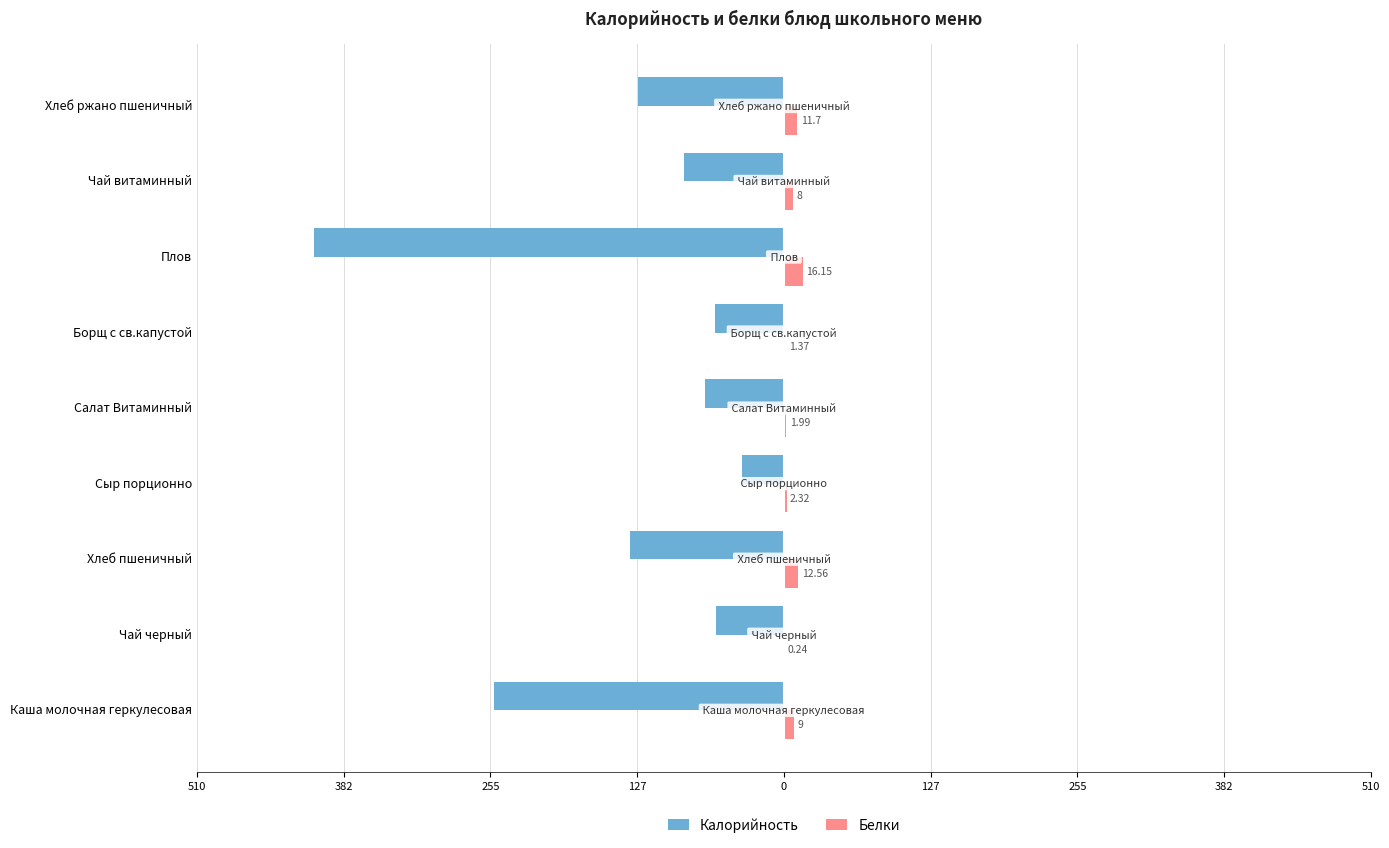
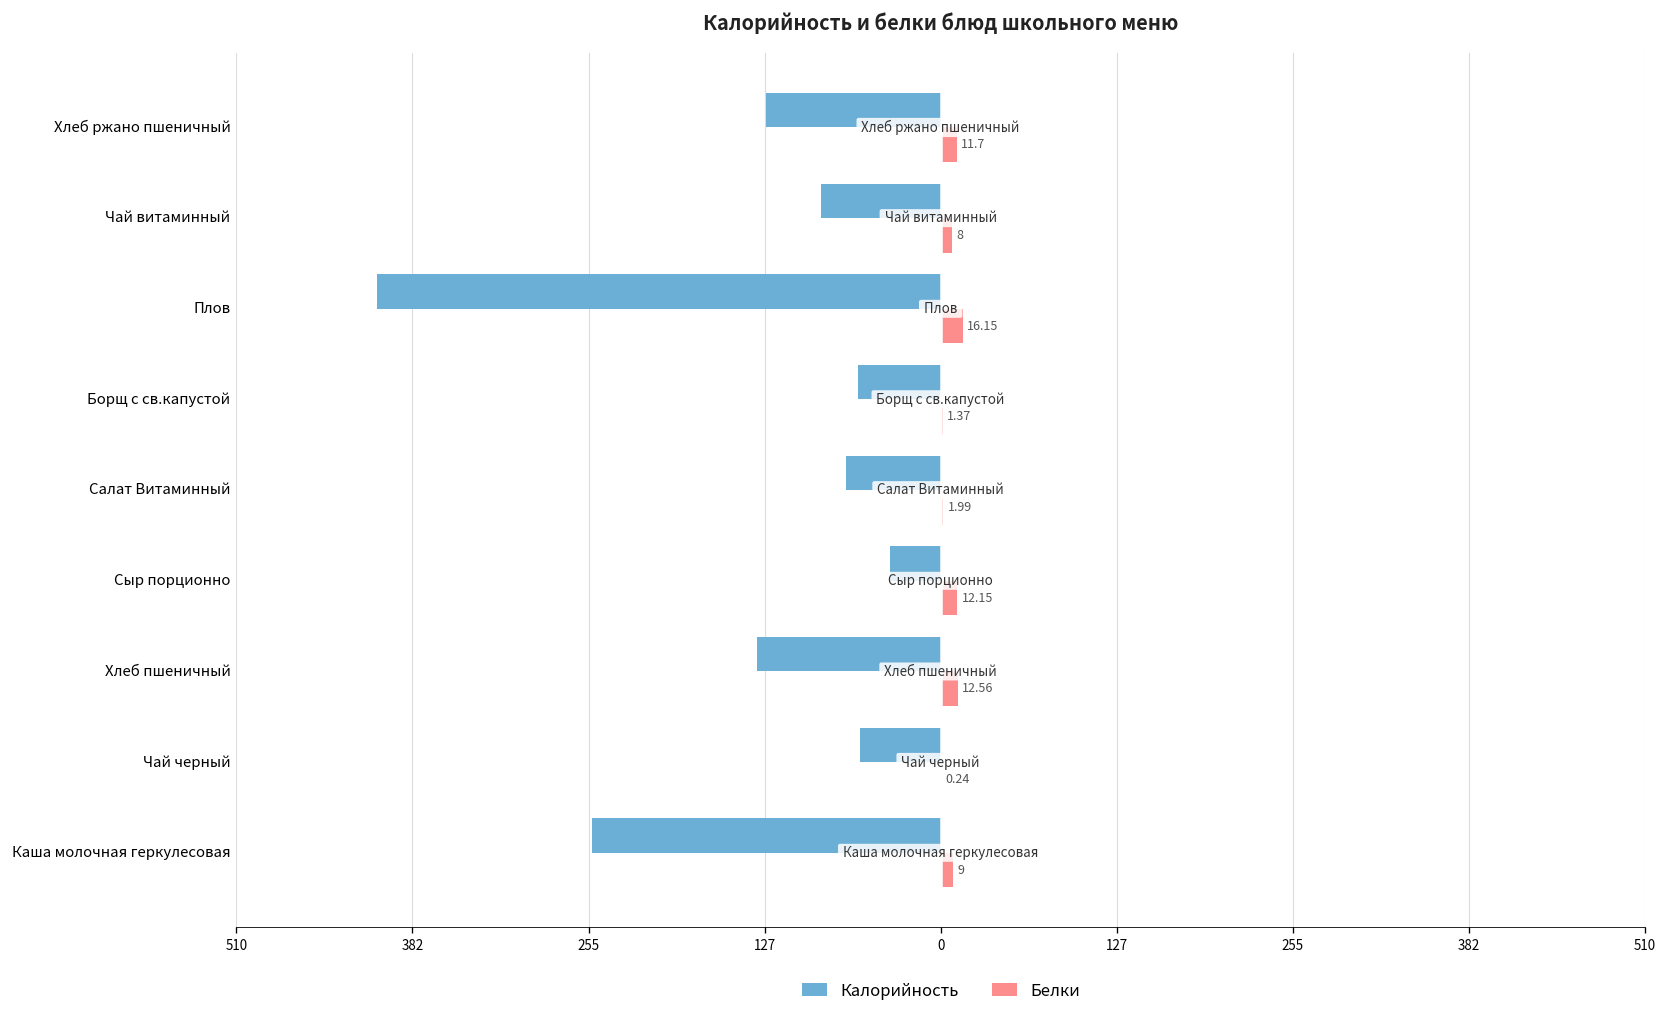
Белки, Сыр порционно: 2.32 -> 12.15
